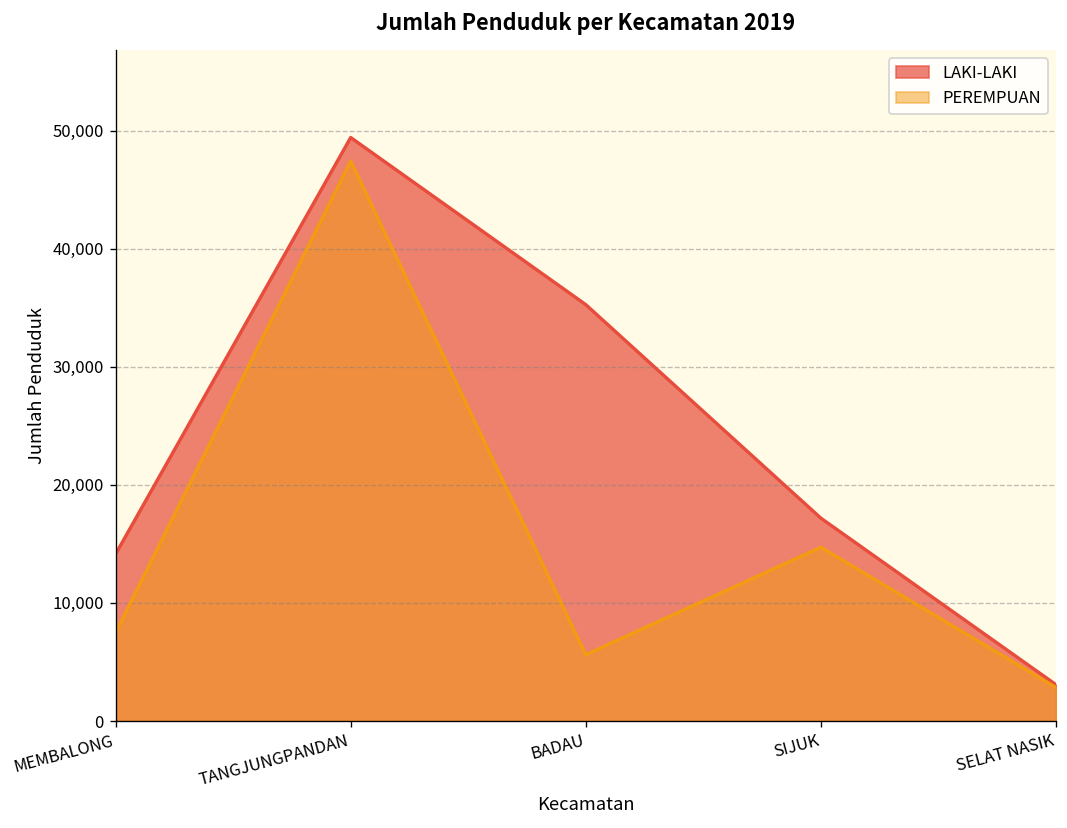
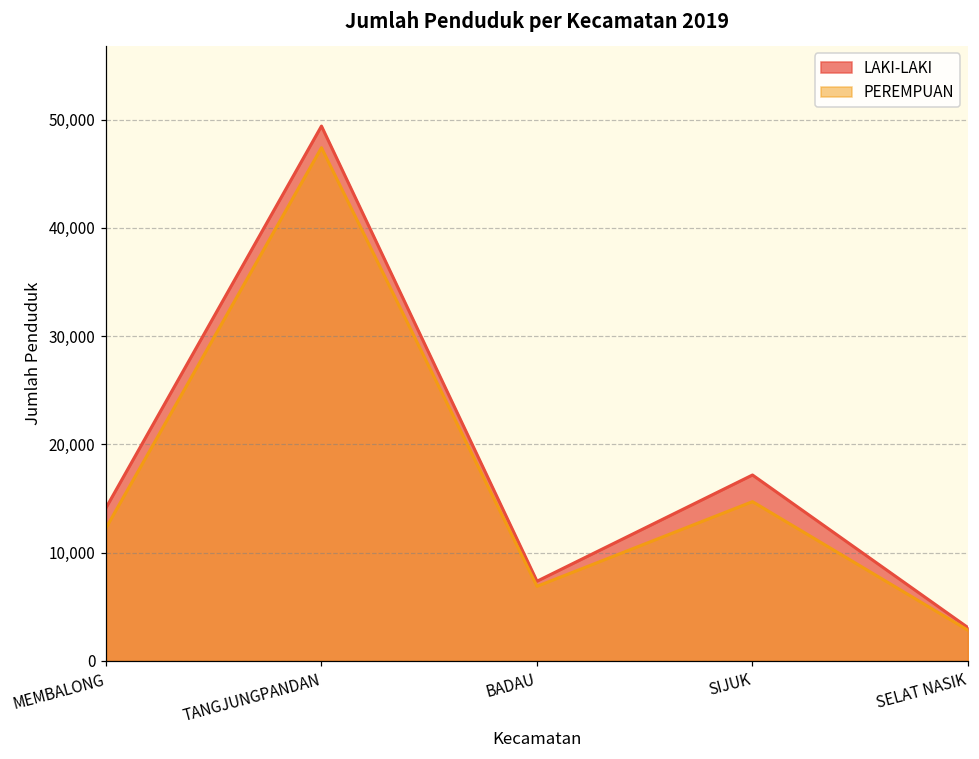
PEREMPUAN, MEMBALONG: 7,000 -> 12,000
LAKI-LAKI, BADAU: 35,000 -> 7,000
PEREMPUAN, BADAU: 6,000 -> 7,000
